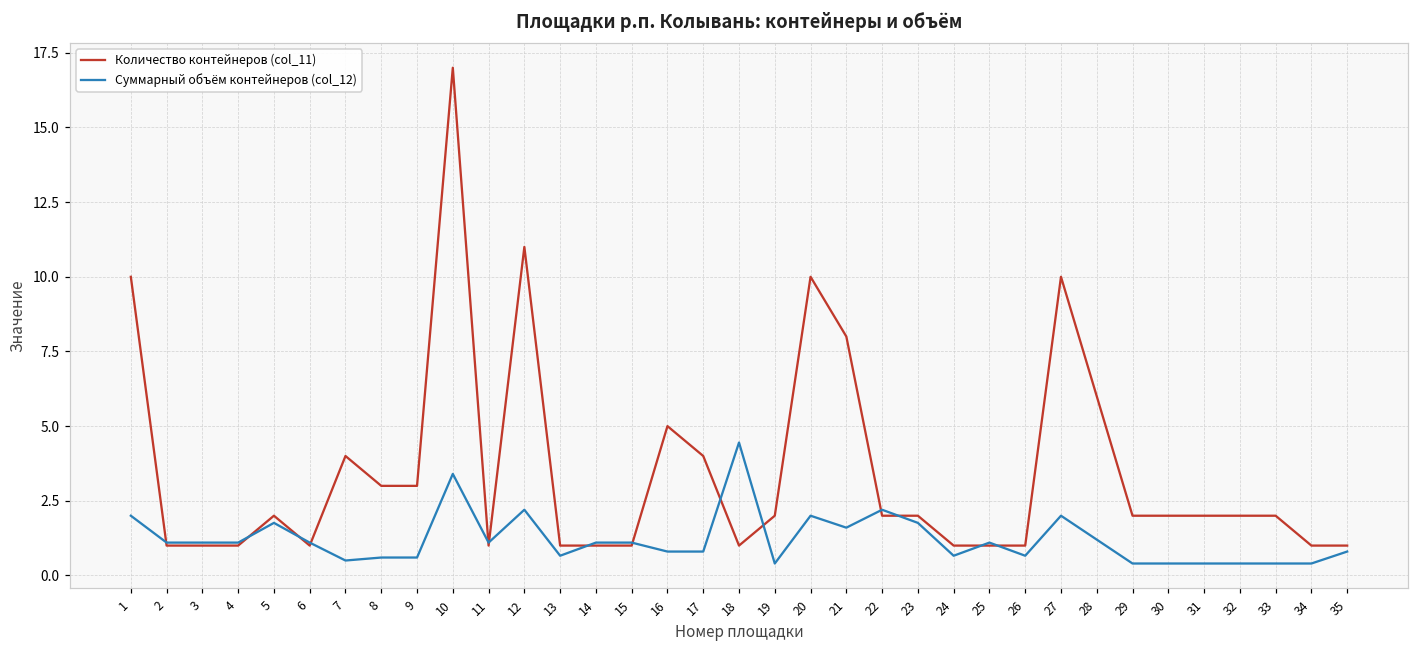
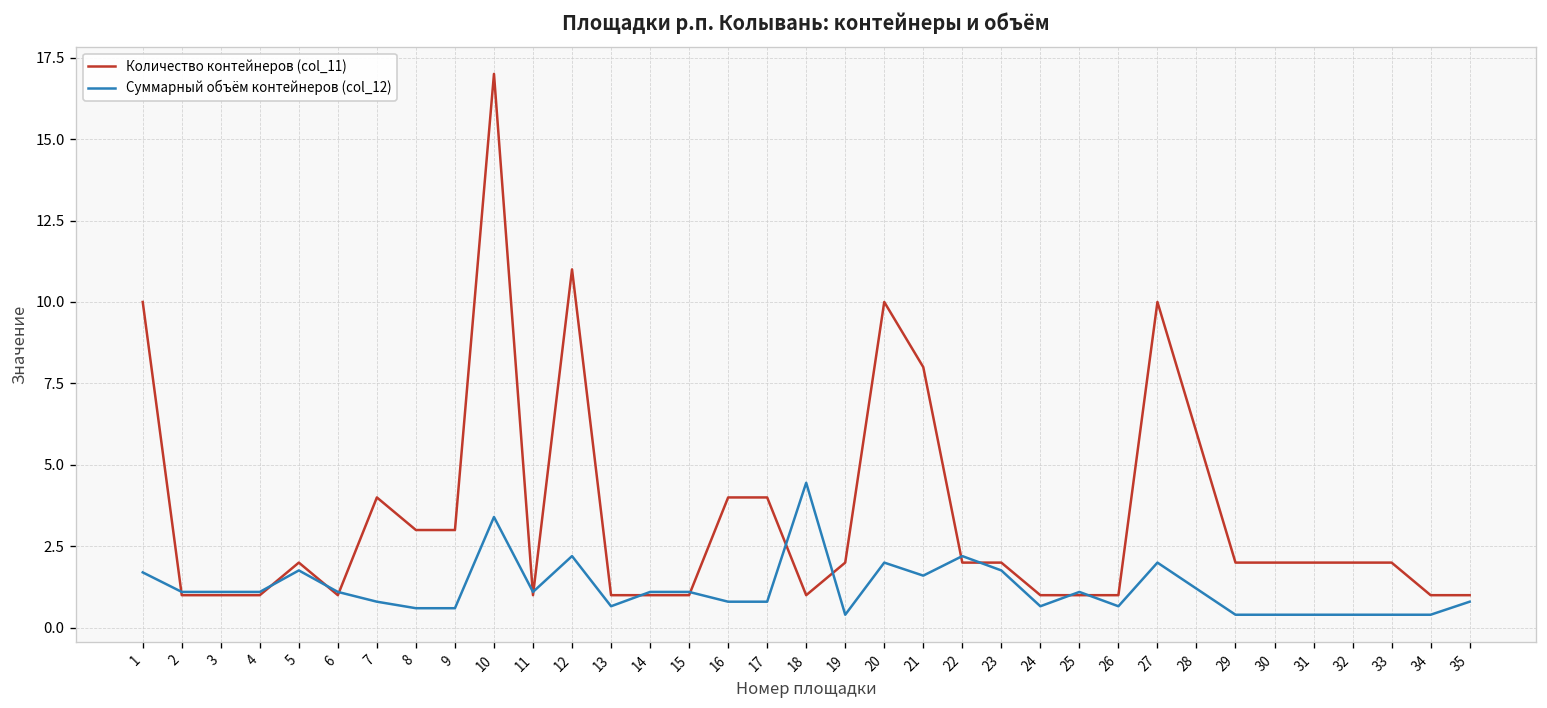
Суммарный объём контейнеров (col_12), 1: 2.0 -> 1.7
Суммарный объём контейнеров (col_12), 7: 0.5 -> 0.8
Количество контейнеров (col_11), 16: 5 -> 4
